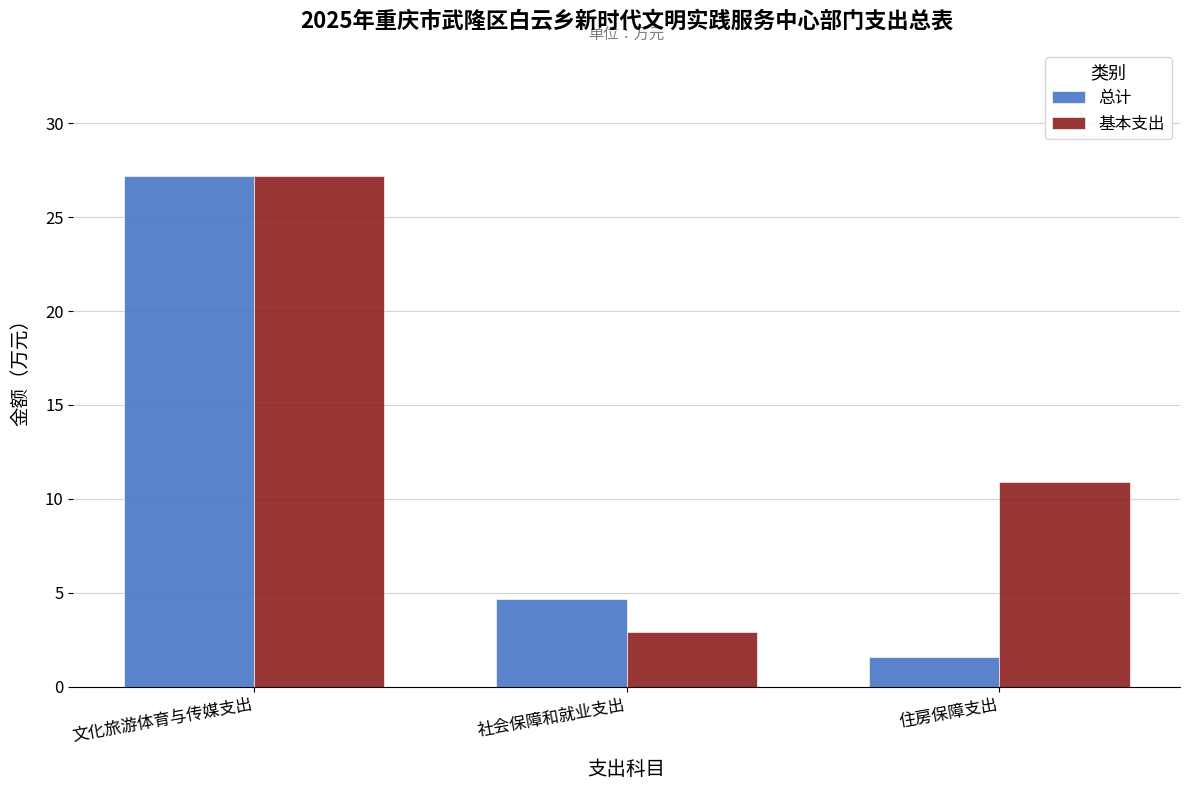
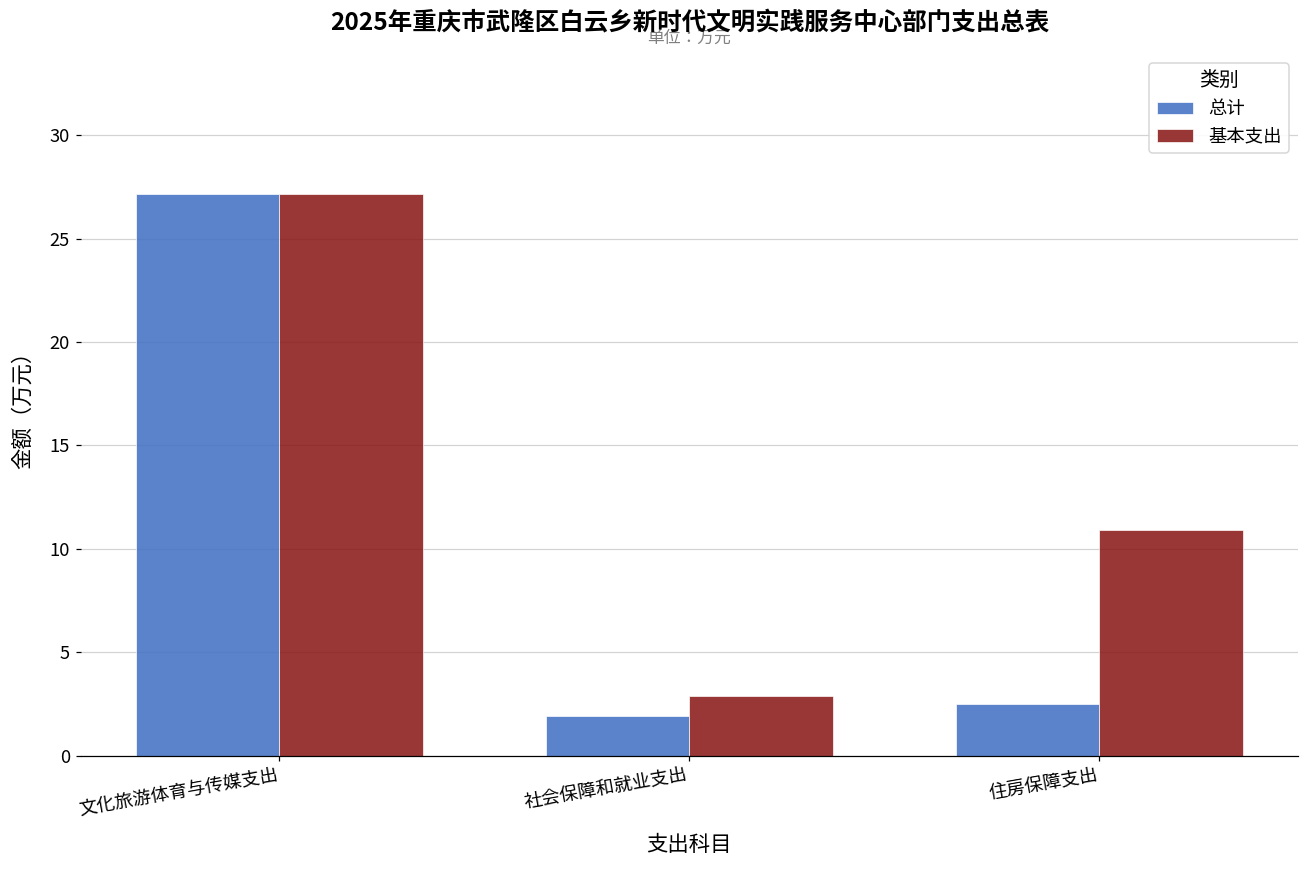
总计, 社会保障和就业支出: 4.7 -> 1.9
总计, 住房保障支出: 1.6 -> 2.5
